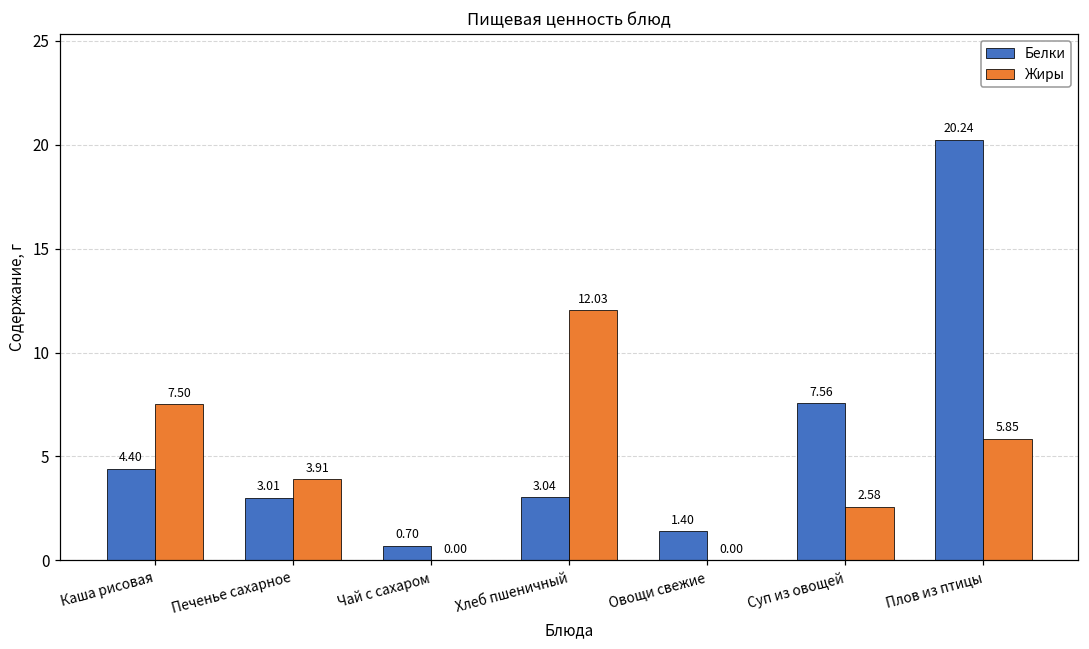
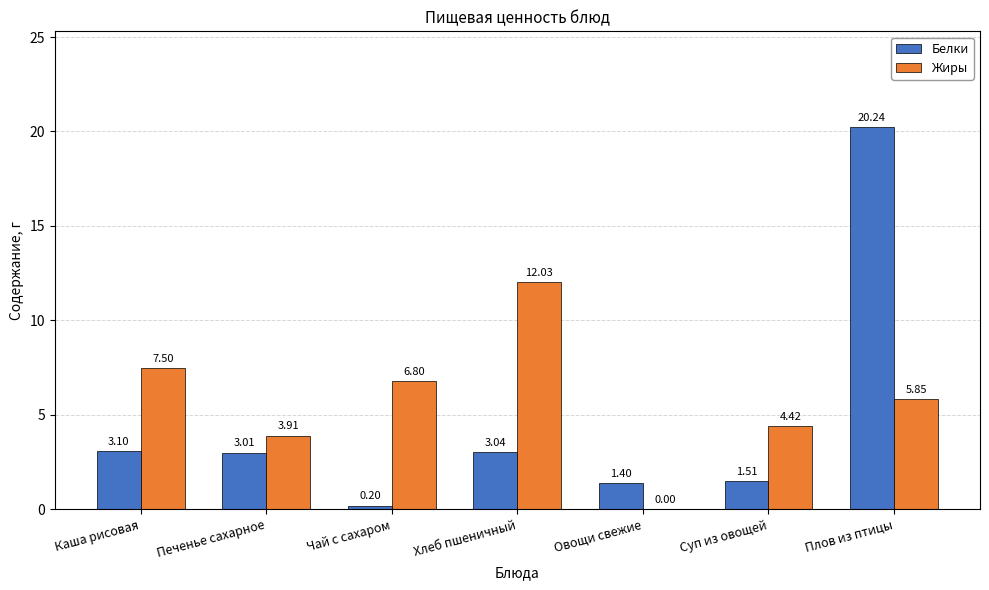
Белки, Каша рисовая: 4.40 -> 3.10
Белки, Чай с сахаром: 0.70 -> 0.20
Жиры, Чай с сахаром: 0.00 -> 6.80
Белки, Суп из овощей: 7.56 -> 1.51
Жиры, Суп из овощей: 2.58 -> 4.42
